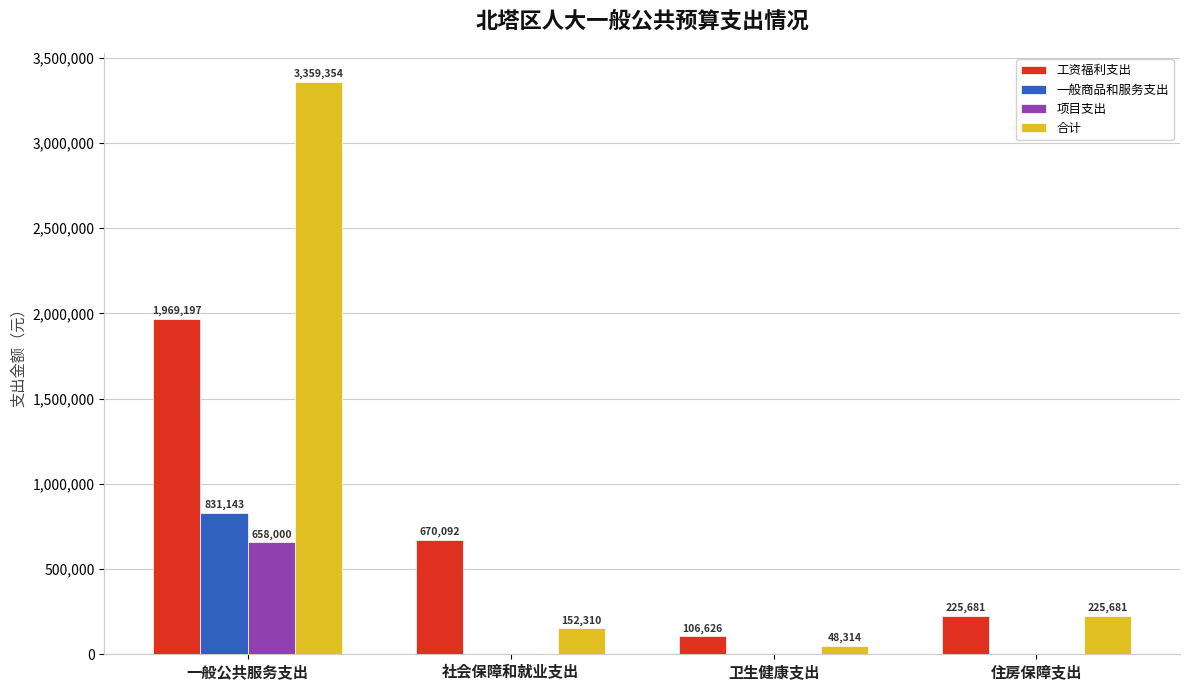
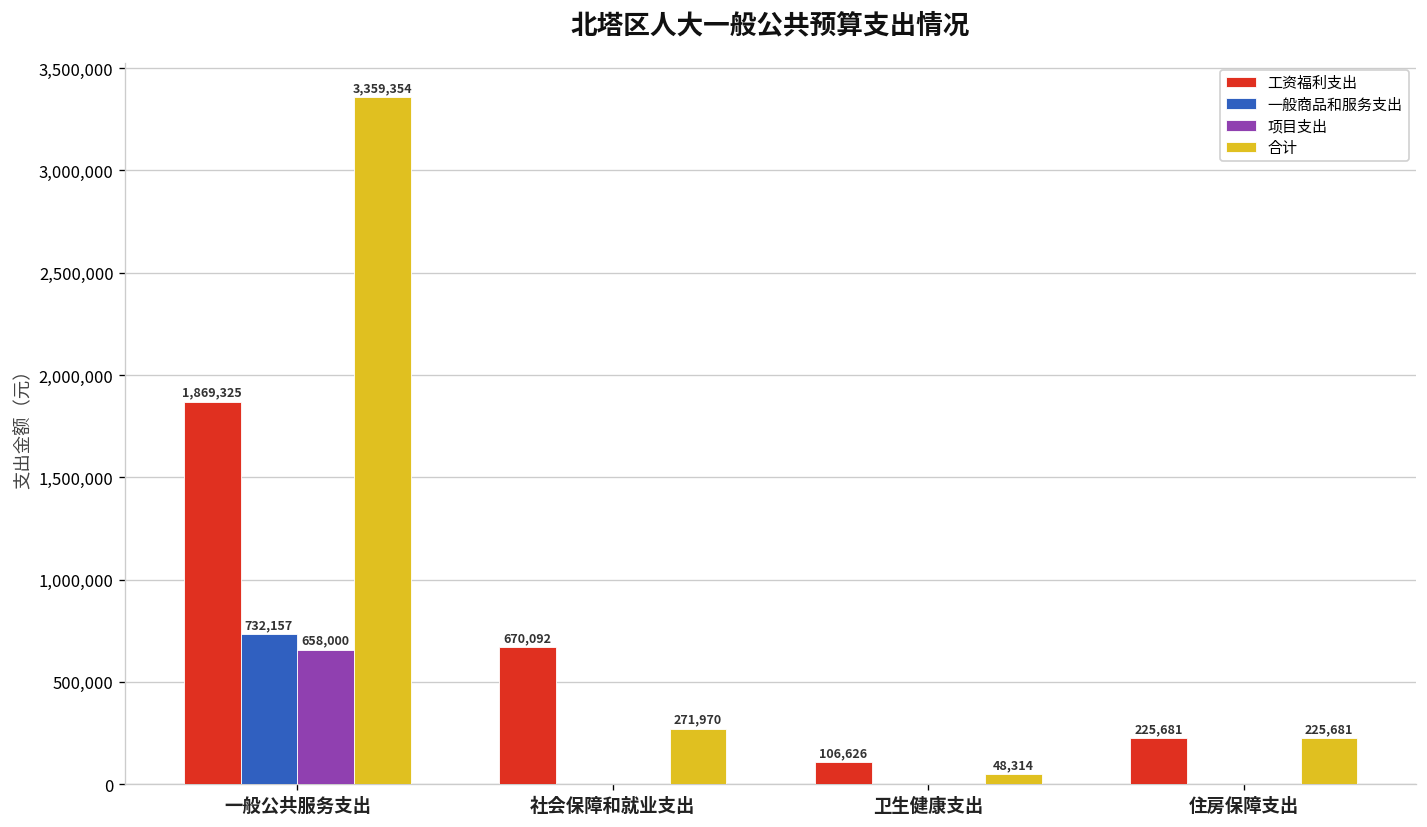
工资福利支出, 一般公共服务支出: 1,969,197 -> 1,869,325
一般商品和服务支出, 一般公共服务支出: 831,143 -> 732,157
合计, 社会保障和就业支出: 152,310 -> 271,970
